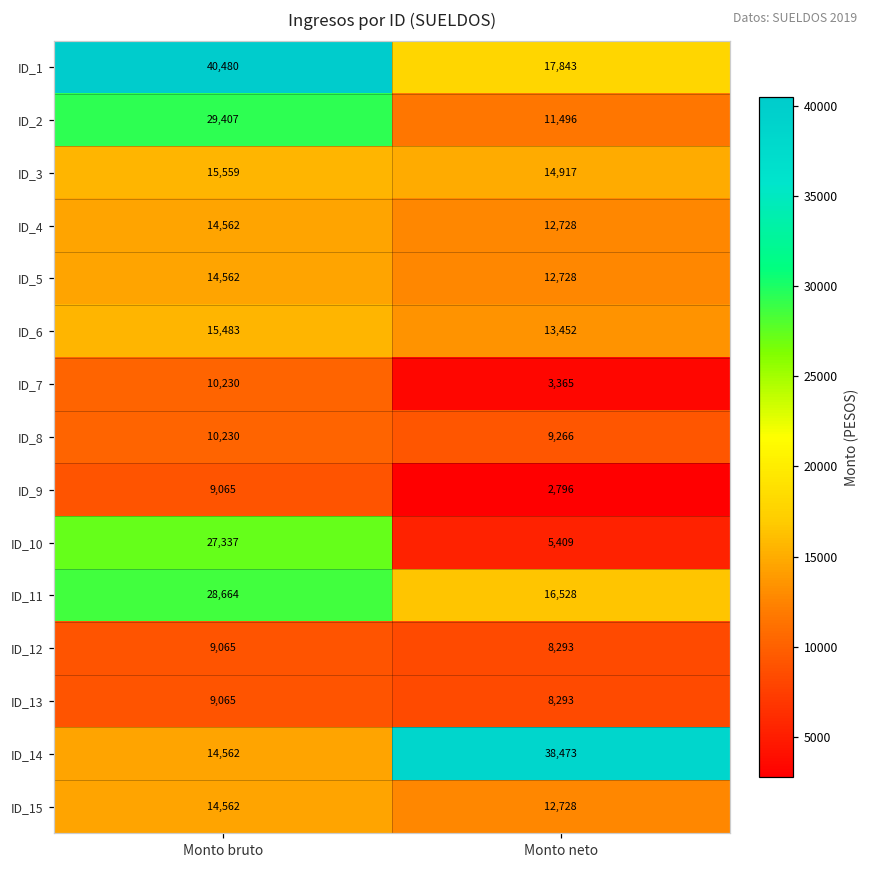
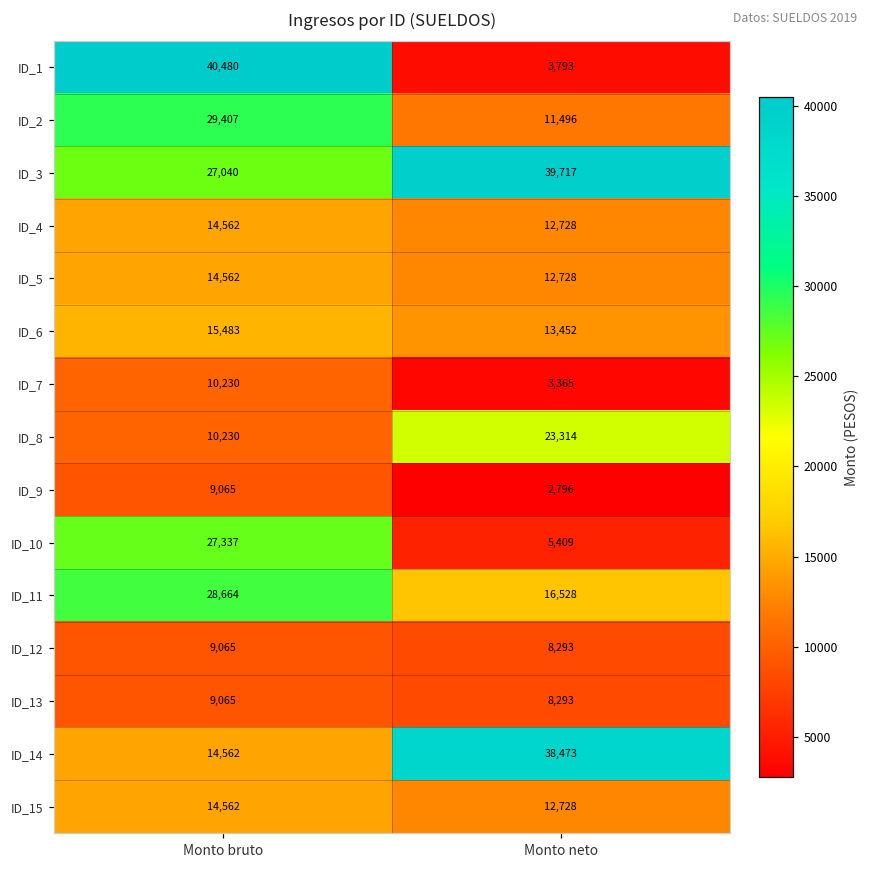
ID_1, Monto neto: 17,843 -> 3,793
ID_3, Monto bruto: 15,559 -> 27,040
ID_3, Monto neto: 14,917 -> 39,717
ID_8, Monto neto: 9,266 -> 23,314
